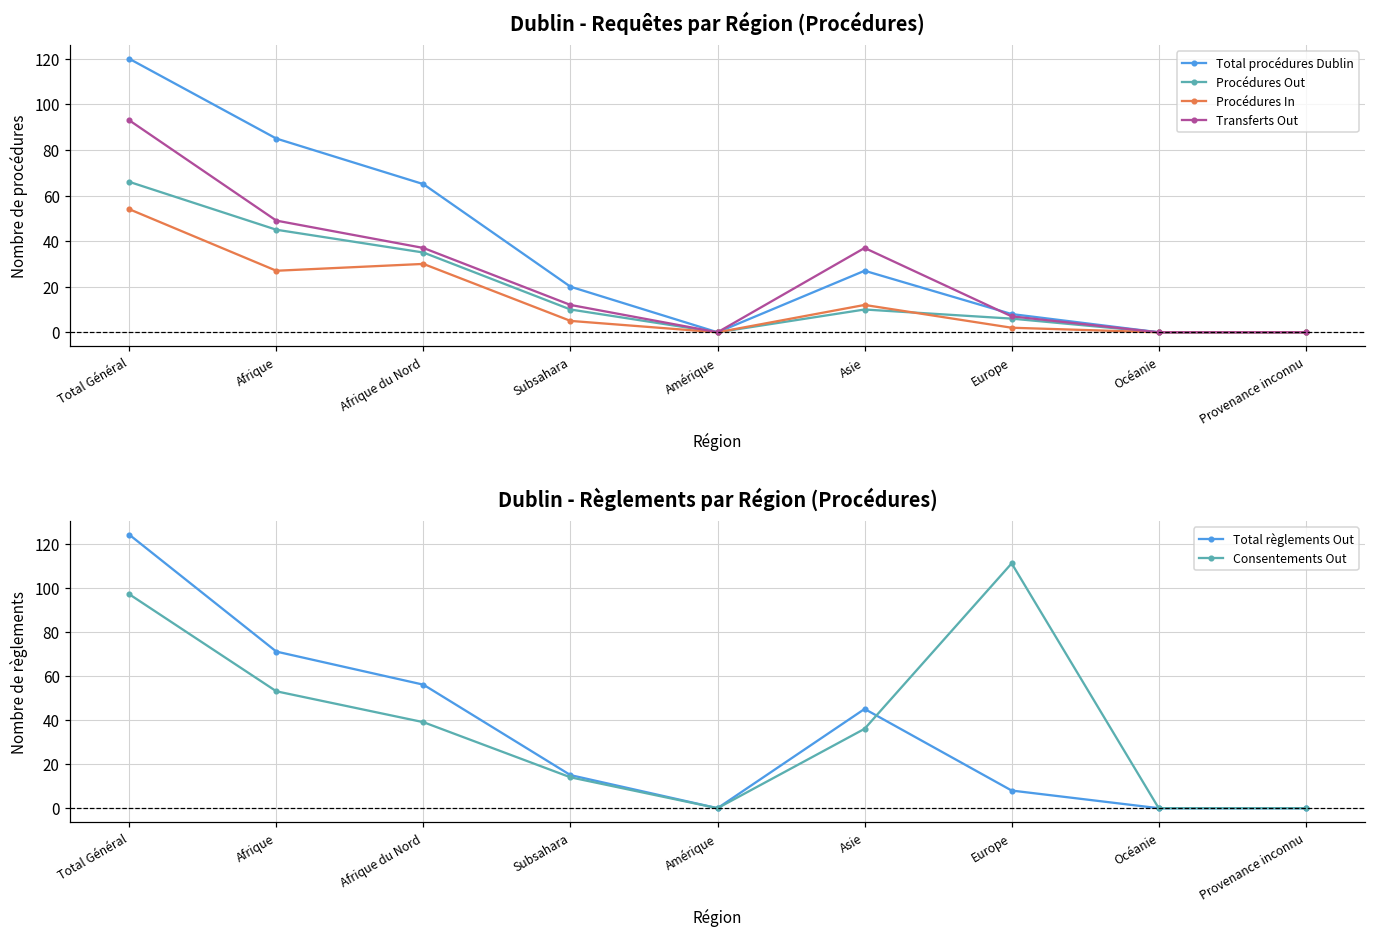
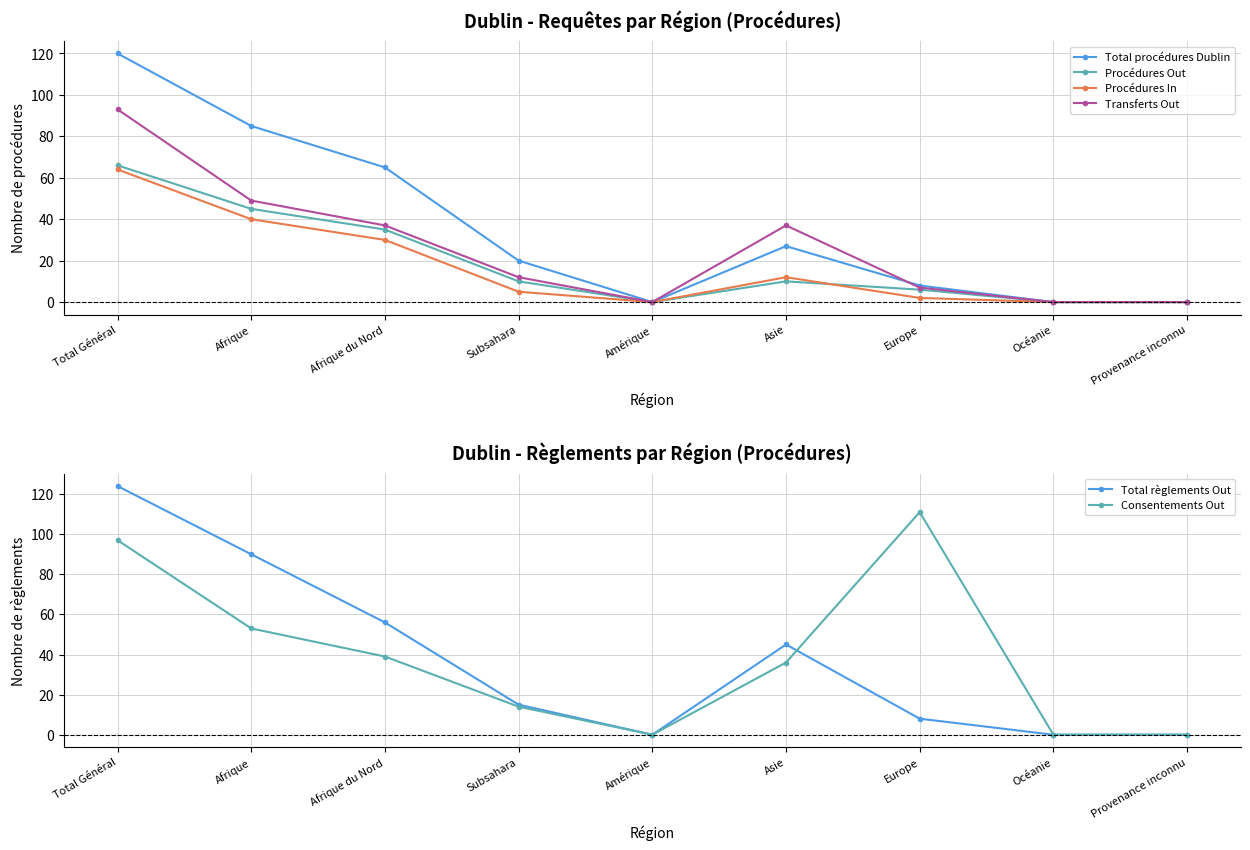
Dublin - Requêtes par Région (Procédures), Procédures In, Total Général: 54 -> 64
Dublin - Requêtes par Région (Procédures), Procédures In, Afrique: 27 -> 40
Dublin - Règlements par Région (Procédures), Total règlements Out, Afrique: 71 -> 90
